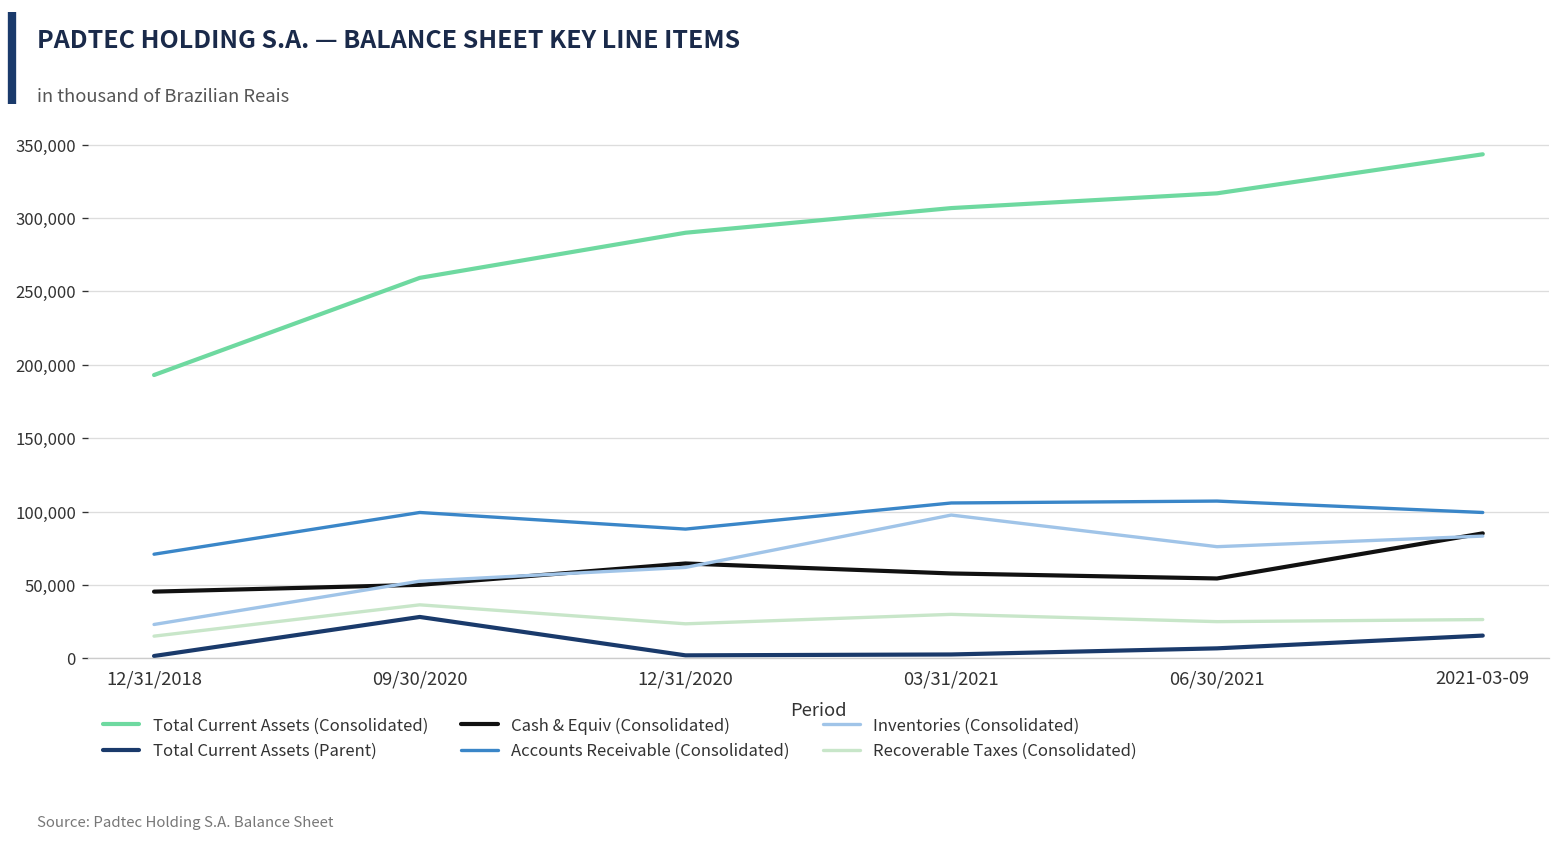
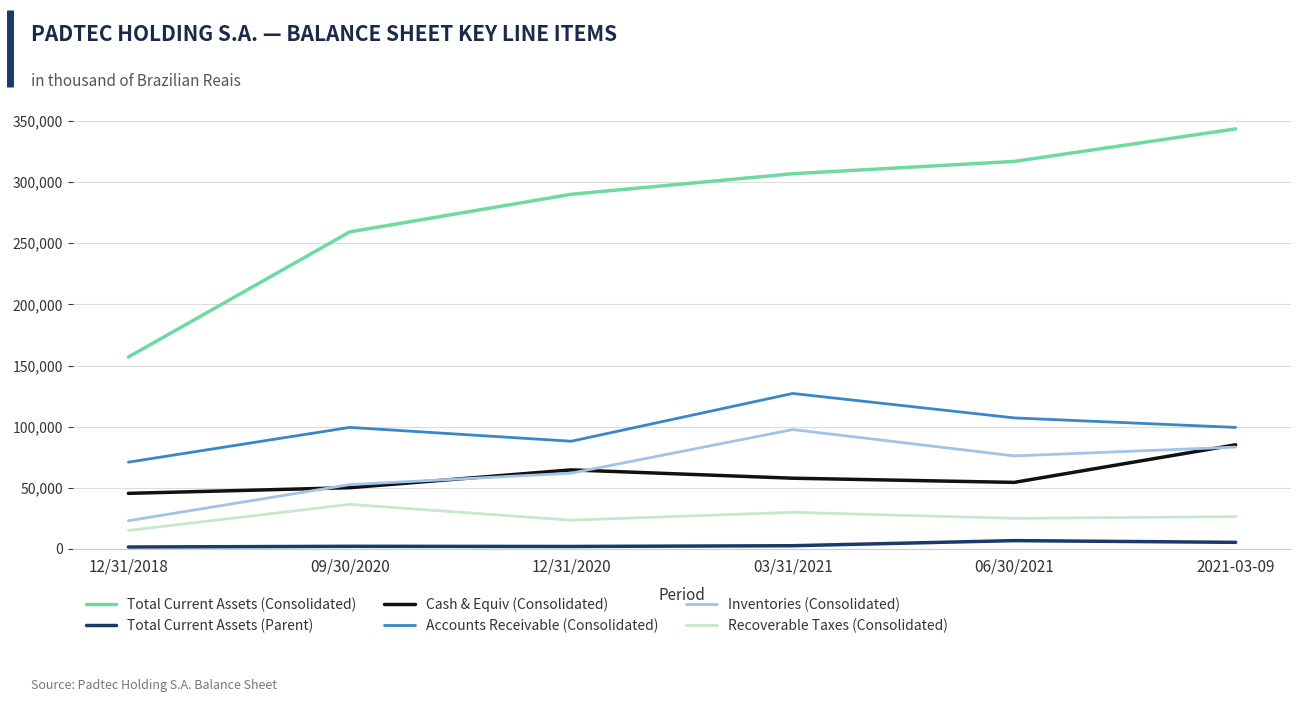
Total Current Assets (Consolidated), 12/31/2018: 193,000 -> 157,000
Total Current Assets (Parent), 09/30/2020: 28,000 -> 2,000
Accounts Receivable (Consolidated), 03/31/2021: 106,000 -> 127,000
Total Current Assets (Parent), 2021-03-09: 16,000 -> 5,000
